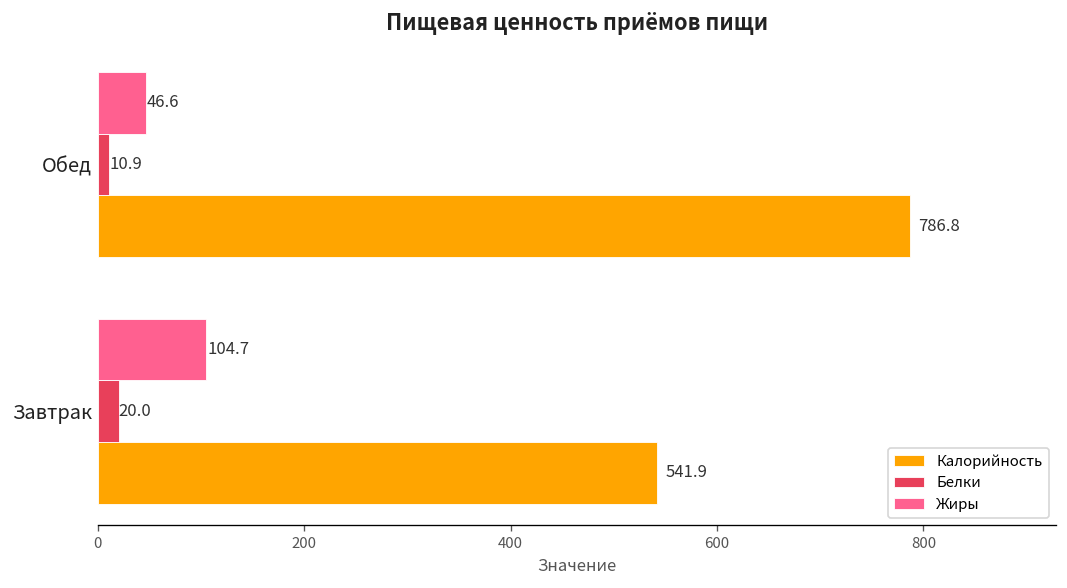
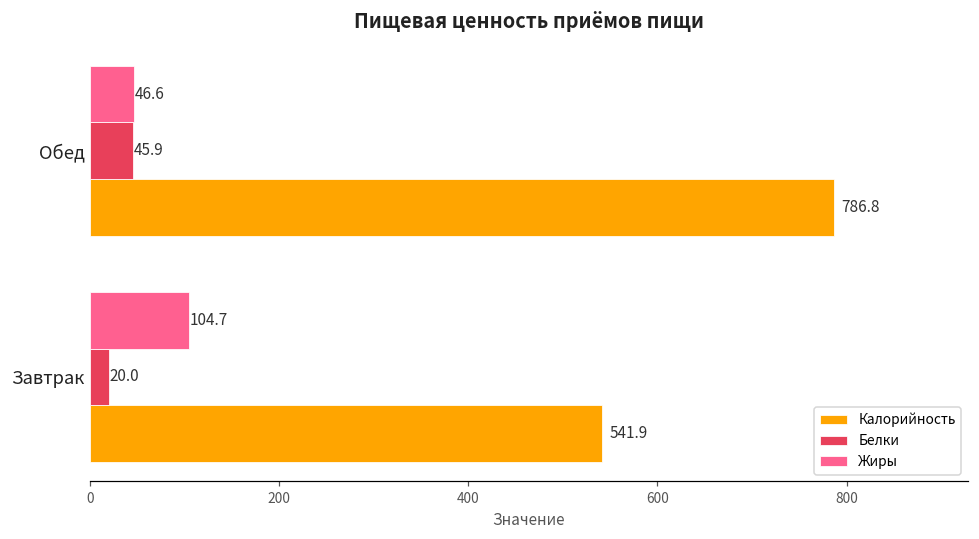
Белки, Обед: 10.9 -> 45.9
